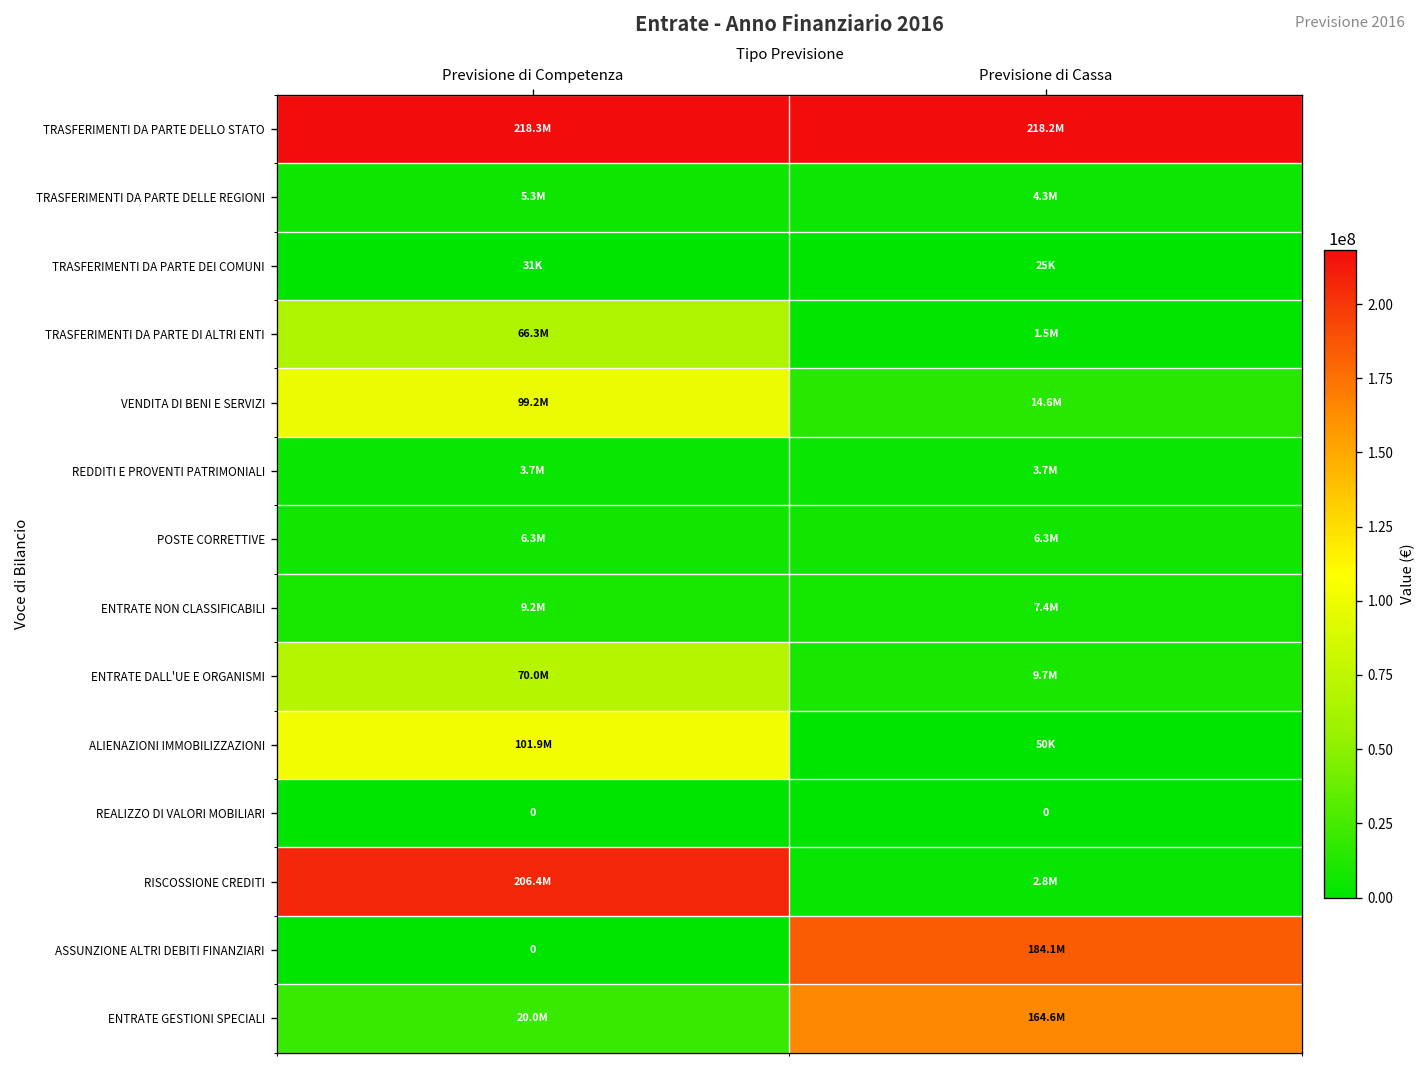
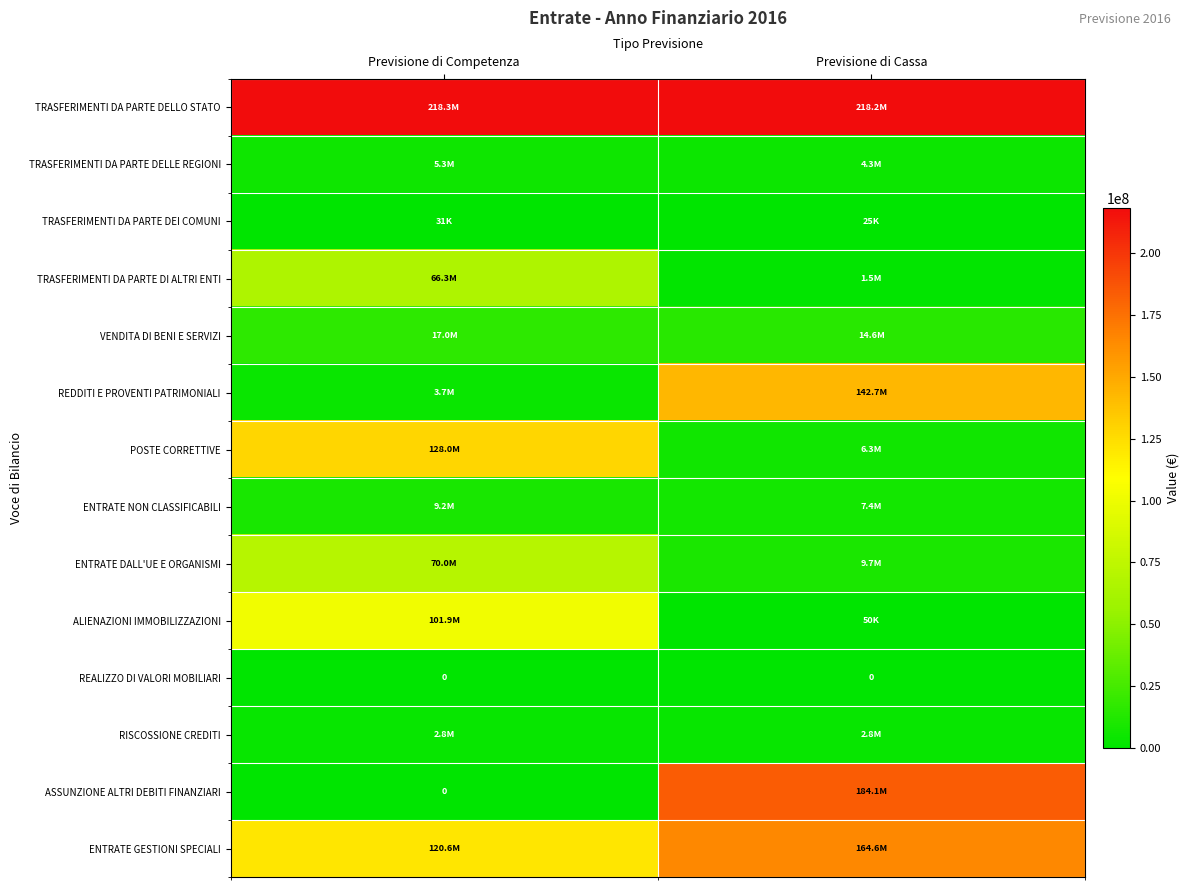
VENDITA DI BENI E SERVIZI, Previsione di Competenza: 99.2M -> 17.0M
REDDITI E PROVENTI PATRIMONIALI, Previsione di Cassa: 3.7M -> 142.7M
POSTE CORRETTIVE, Previsione di Competenza: 6.3M -> 128.0M
RISCOSSIONE CREDITI, Previsione di Competenza: 206.4M -> 2.8M
ENTRATE GESTIONI SPECIALI, Previsione di Competenza: 20.0M -> 120.6M
